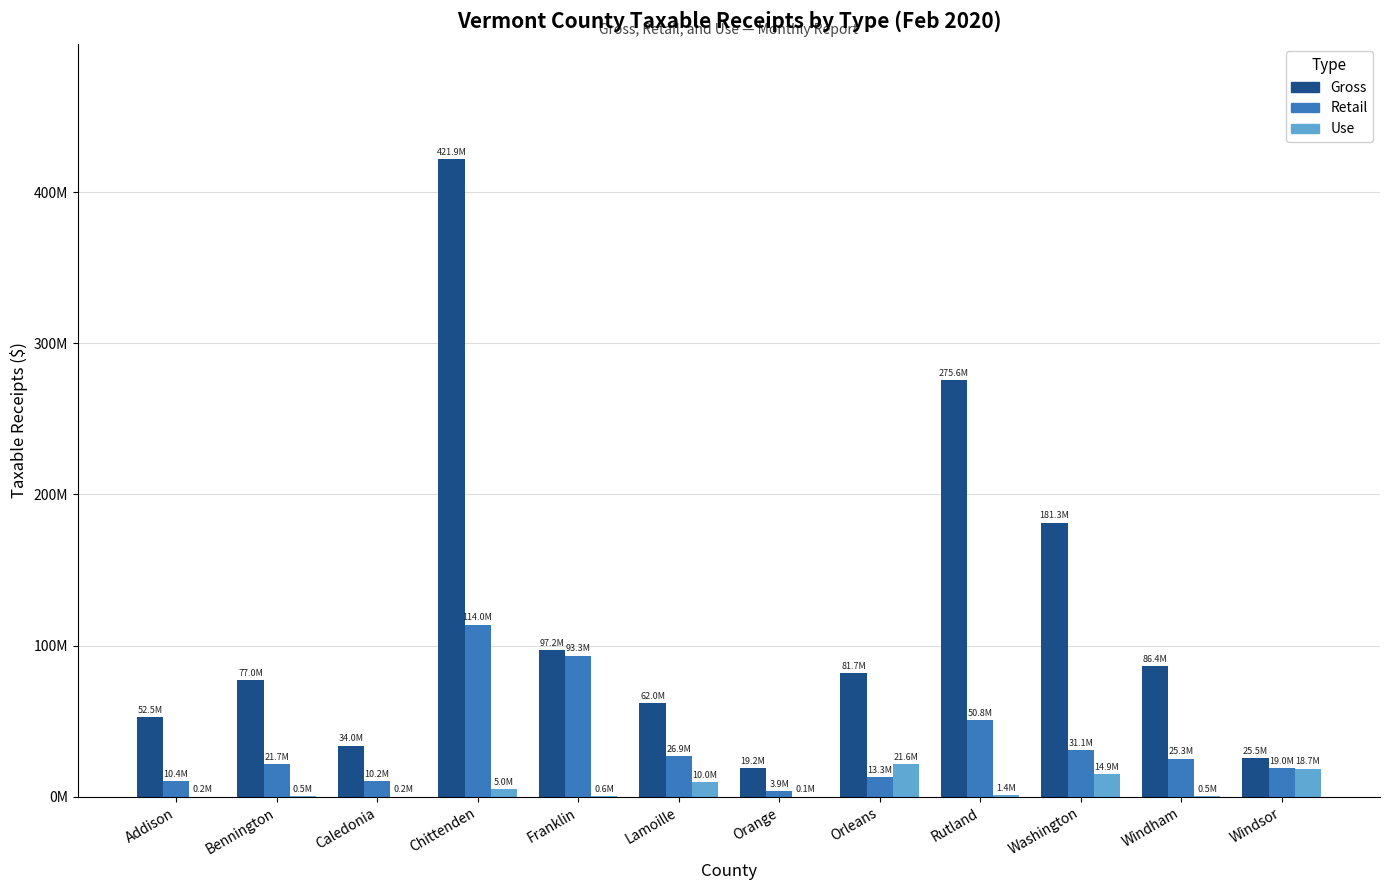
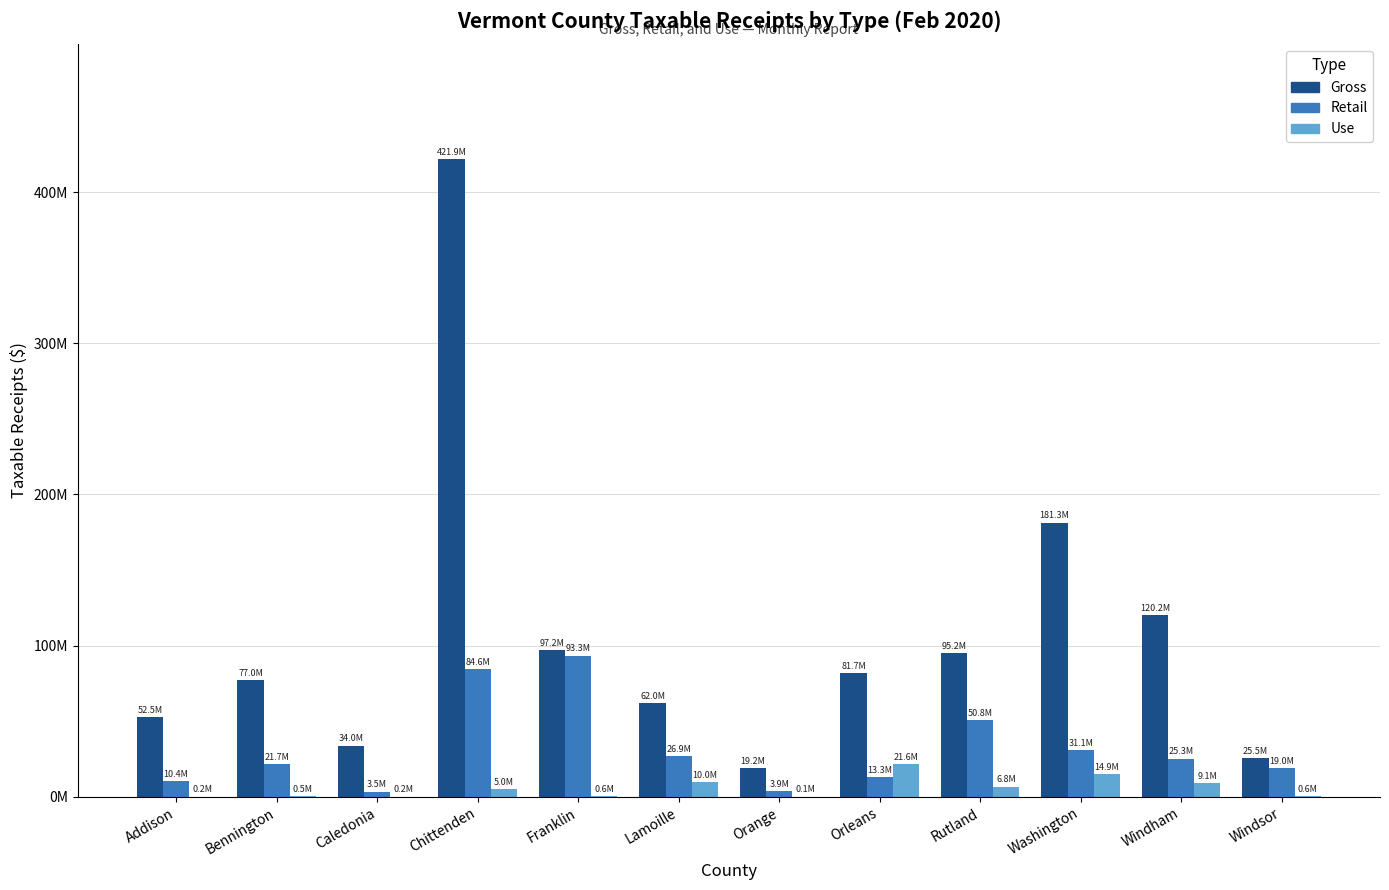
Retail, Caledonia: 10.2M -> 3.5M
Retail, Chittenden: 114.0M -> 84.6M
Gross, Rutland: 275.6M -> 95.2M
Use, Rutland: 1.4M -> 6.8M
Gross, Windham: 86.4M -> 120.2M
Use, Windham: 0.5M -> 9.1M
Use, Windsor: 18.7M -> 0.6M
